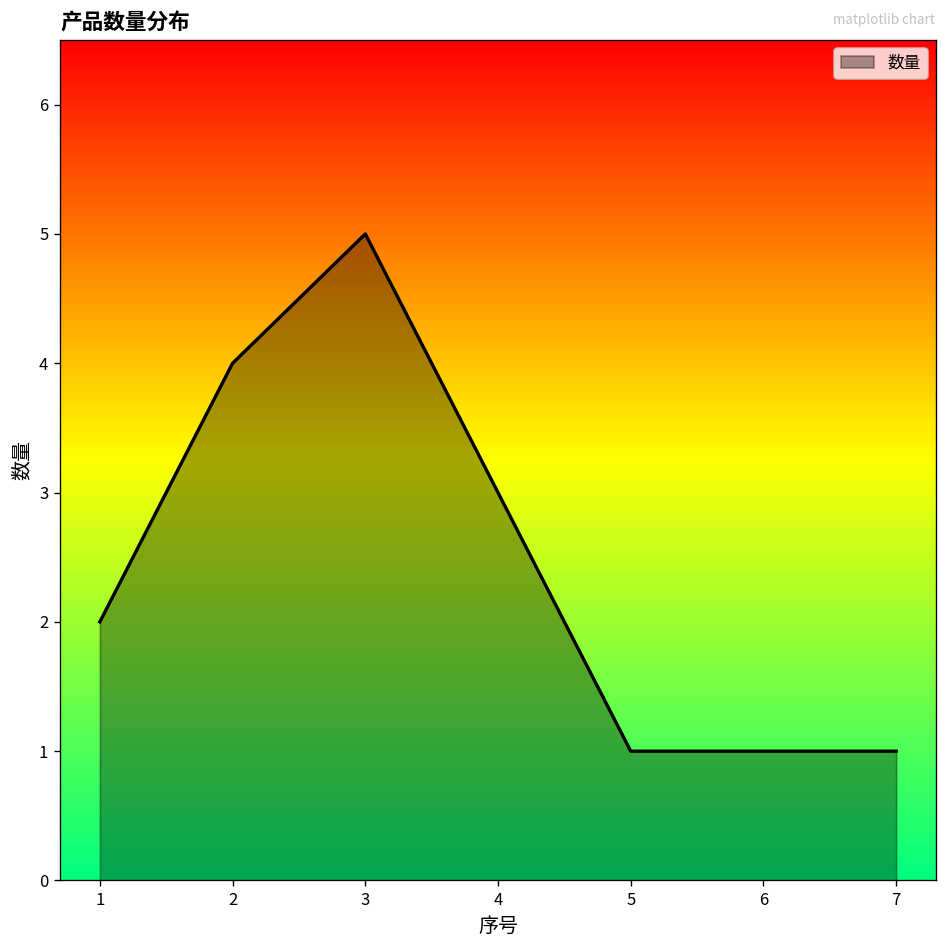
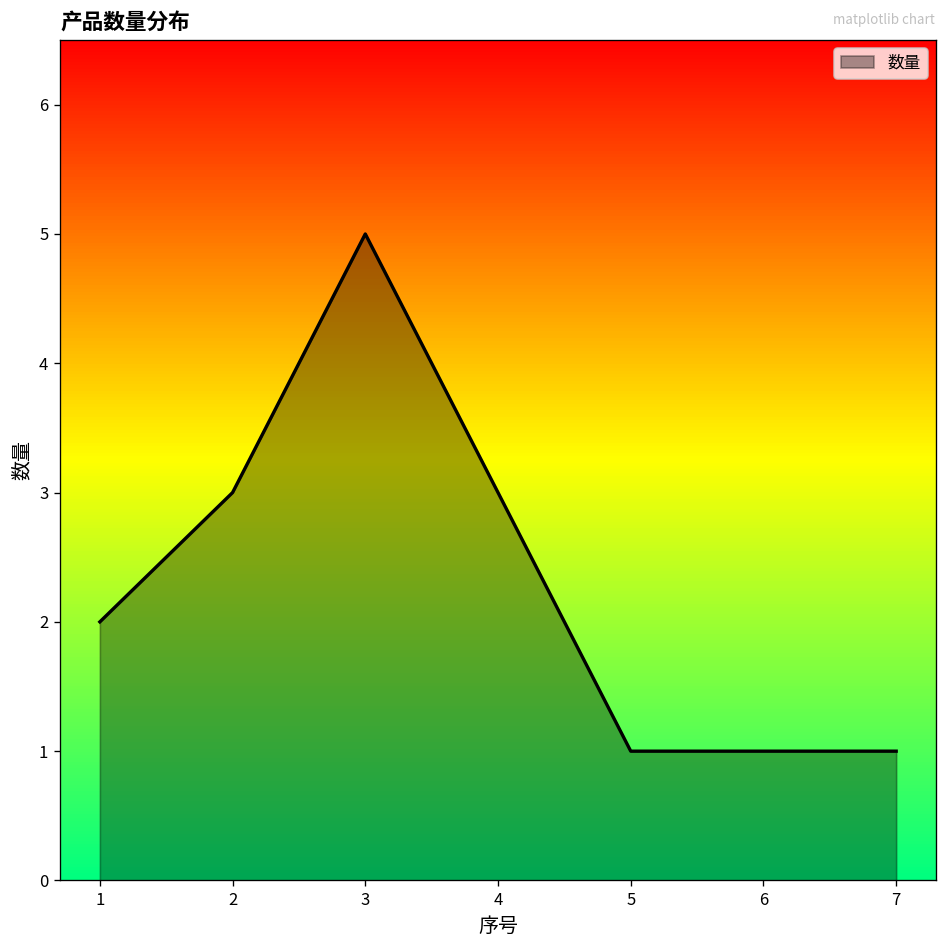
2: 4 -> 3
